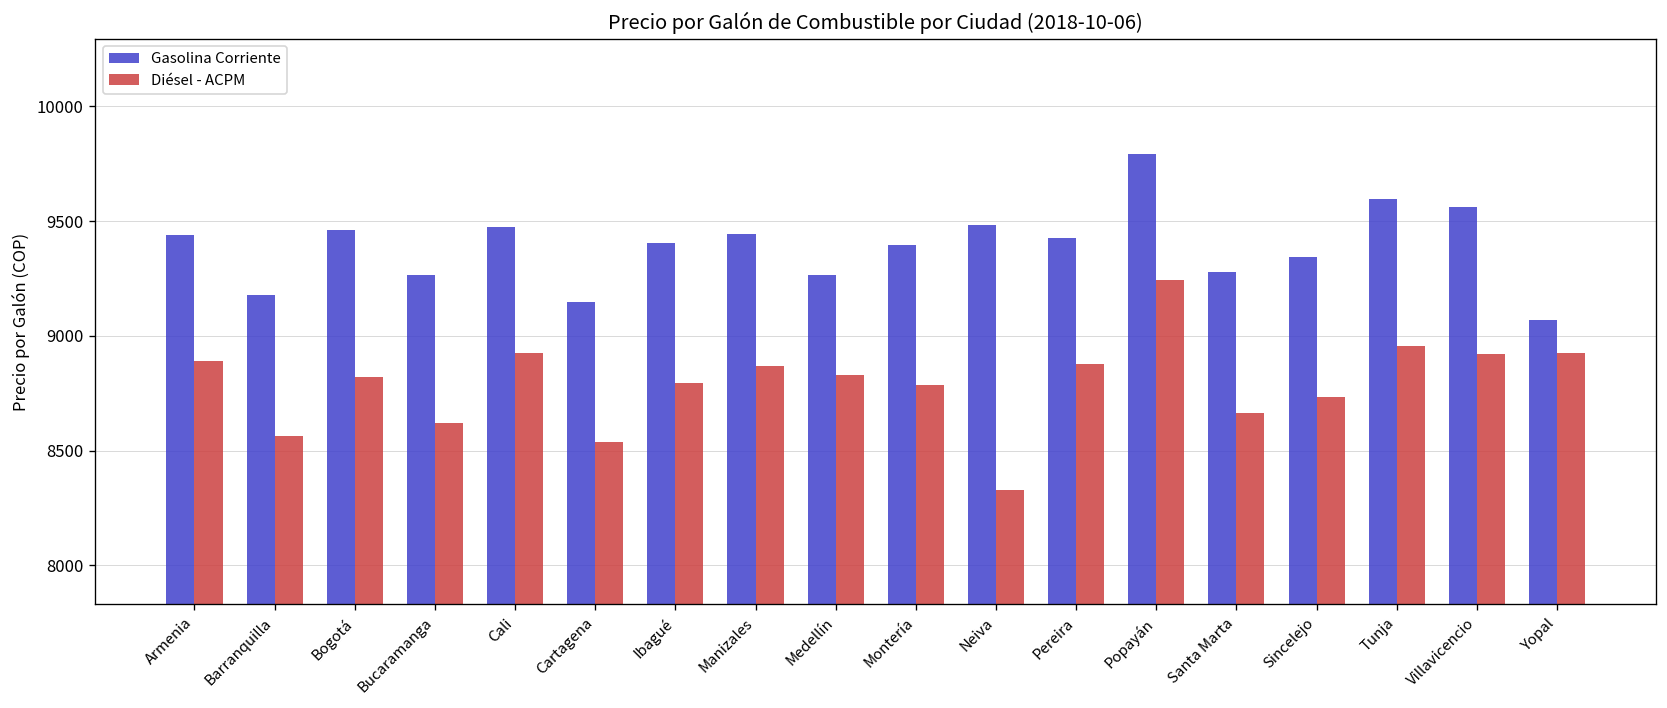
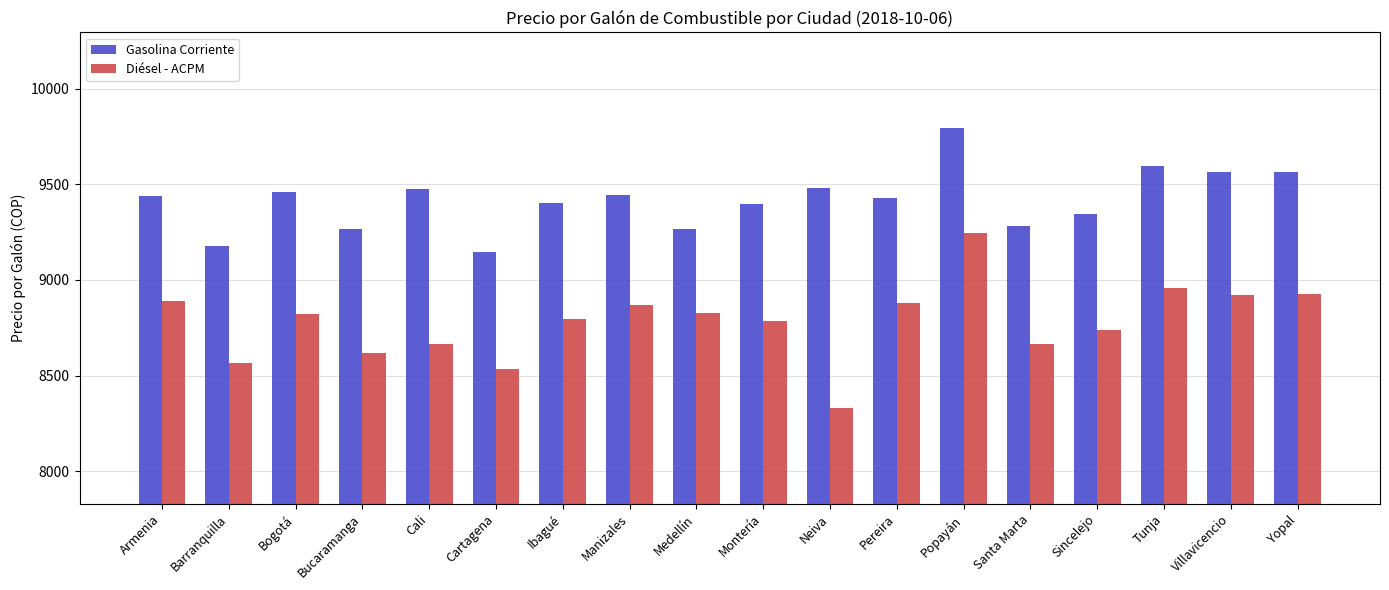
Diésel - ACPM, Cali: 8930 -> 8670
Gasolina Corriente, Yopal: 9070 -> 9570
